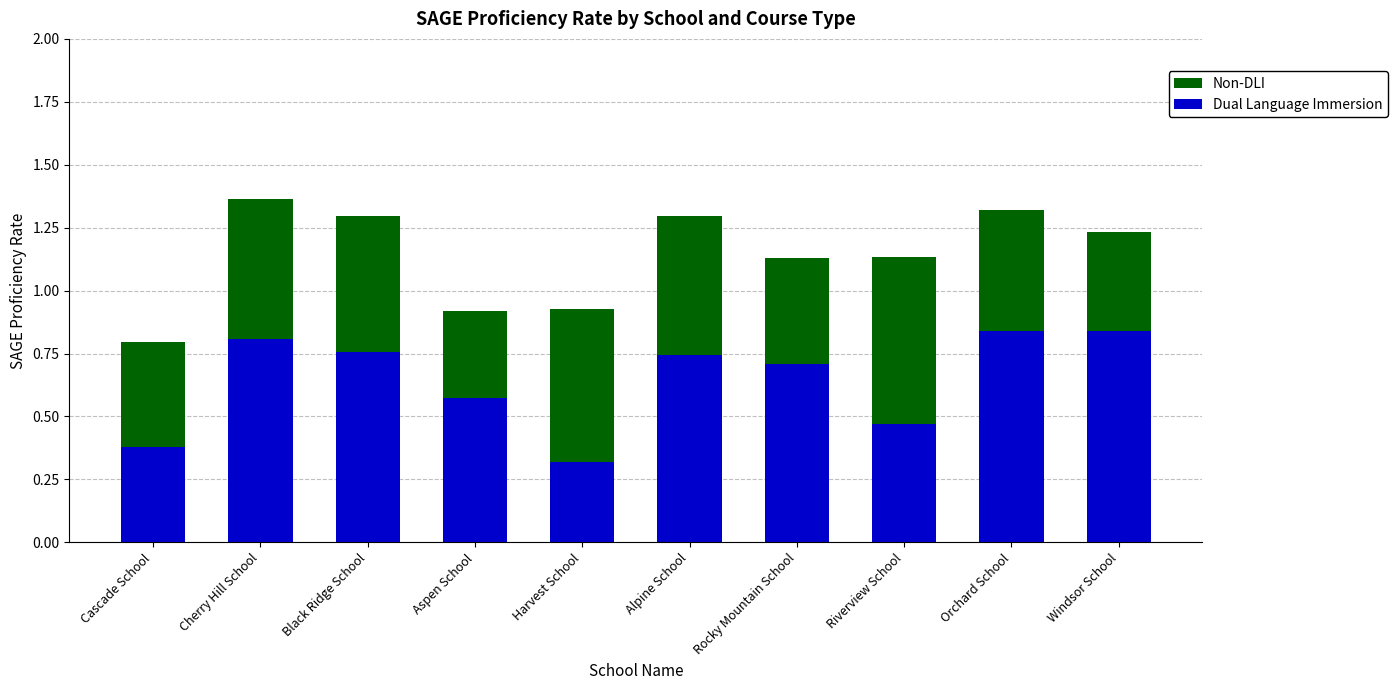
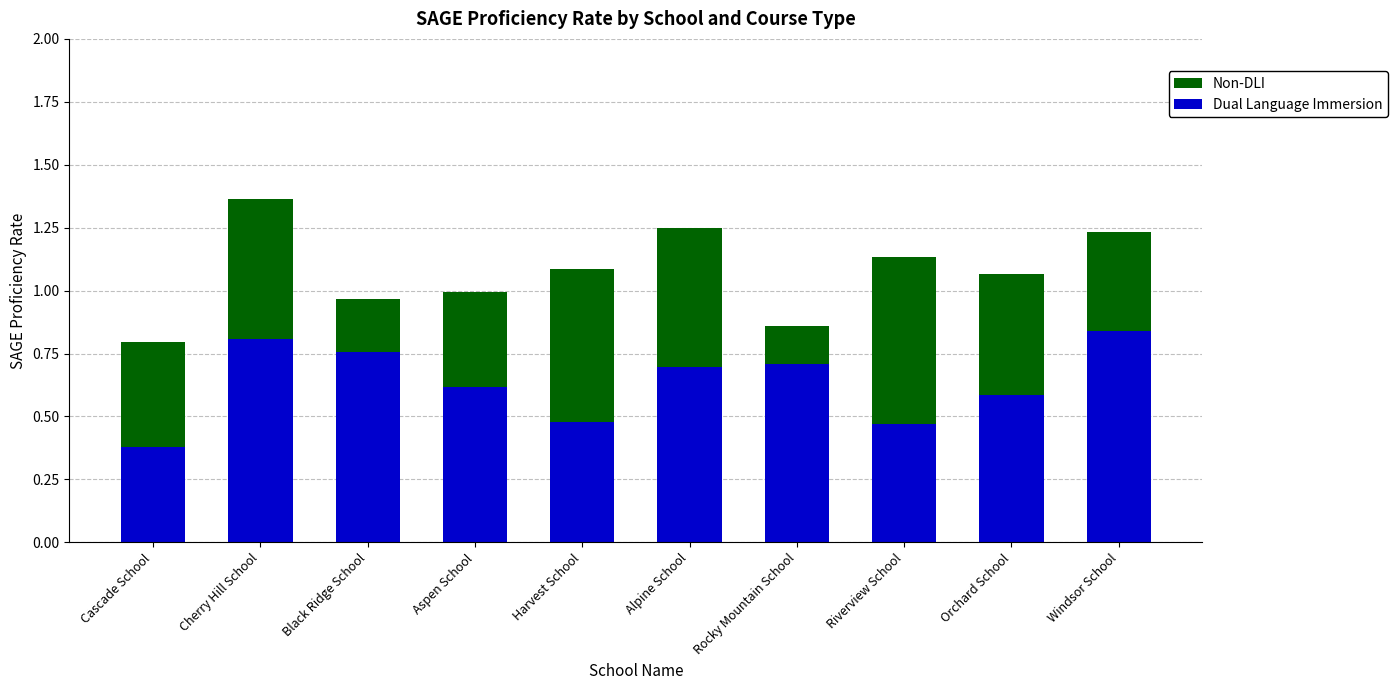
Non-DLI, Black Ridge School: 0.54 -> 0.21
Non-DLI, Aspen School: 0.35 -> 0.38
Dual Language Immersion, Aspen School: 0.57 -> 0.62
Dual Language Immersion, Harvest School: 0.32 -> 0.48
Dual Language Immersion, Alpine School: 0.74 -> 0.69
Non-DLI, Rocky Mountain School: 0.42 -> 0.15
Dual Language Immersion, Orchard School: 0.84 -> 0.59
